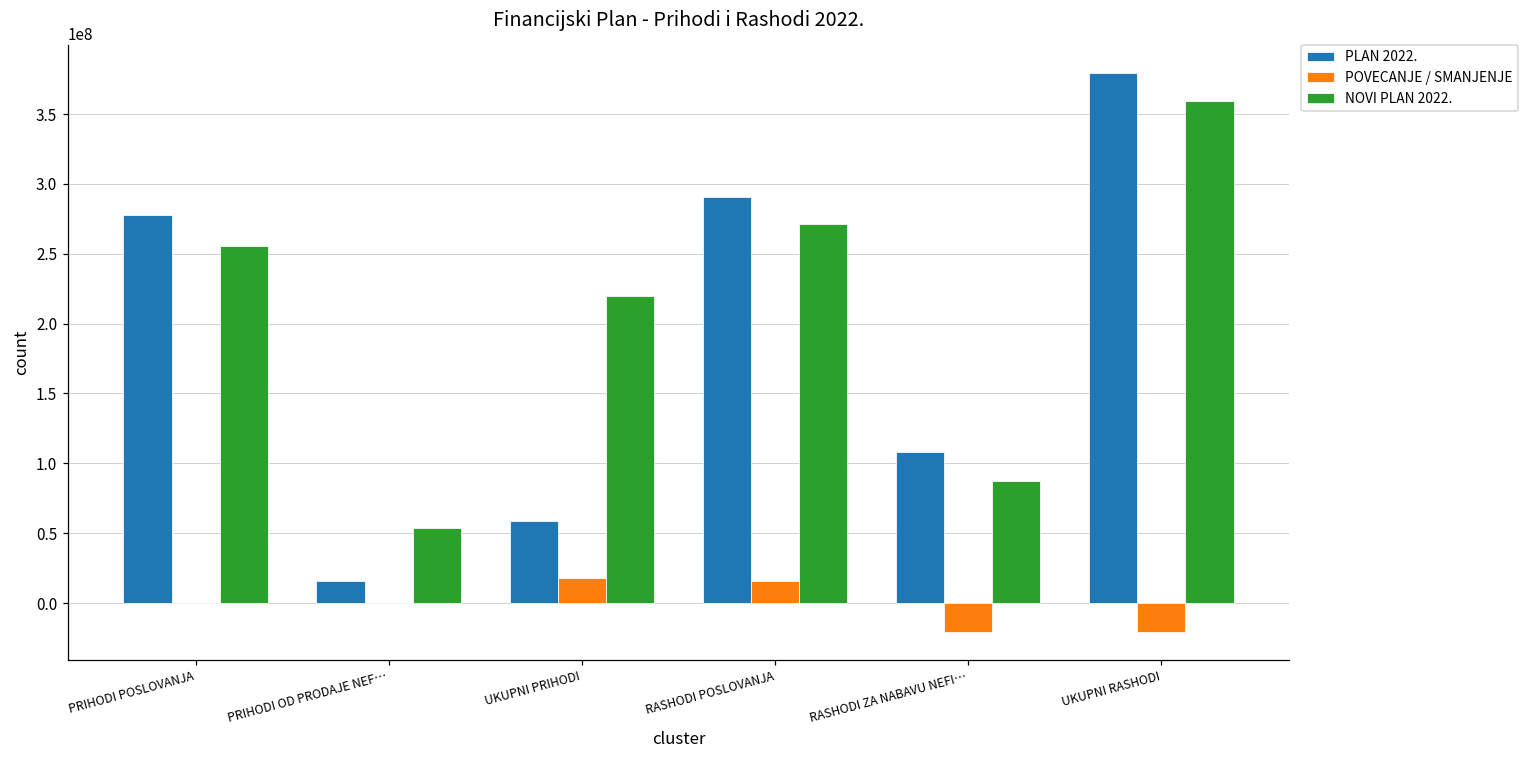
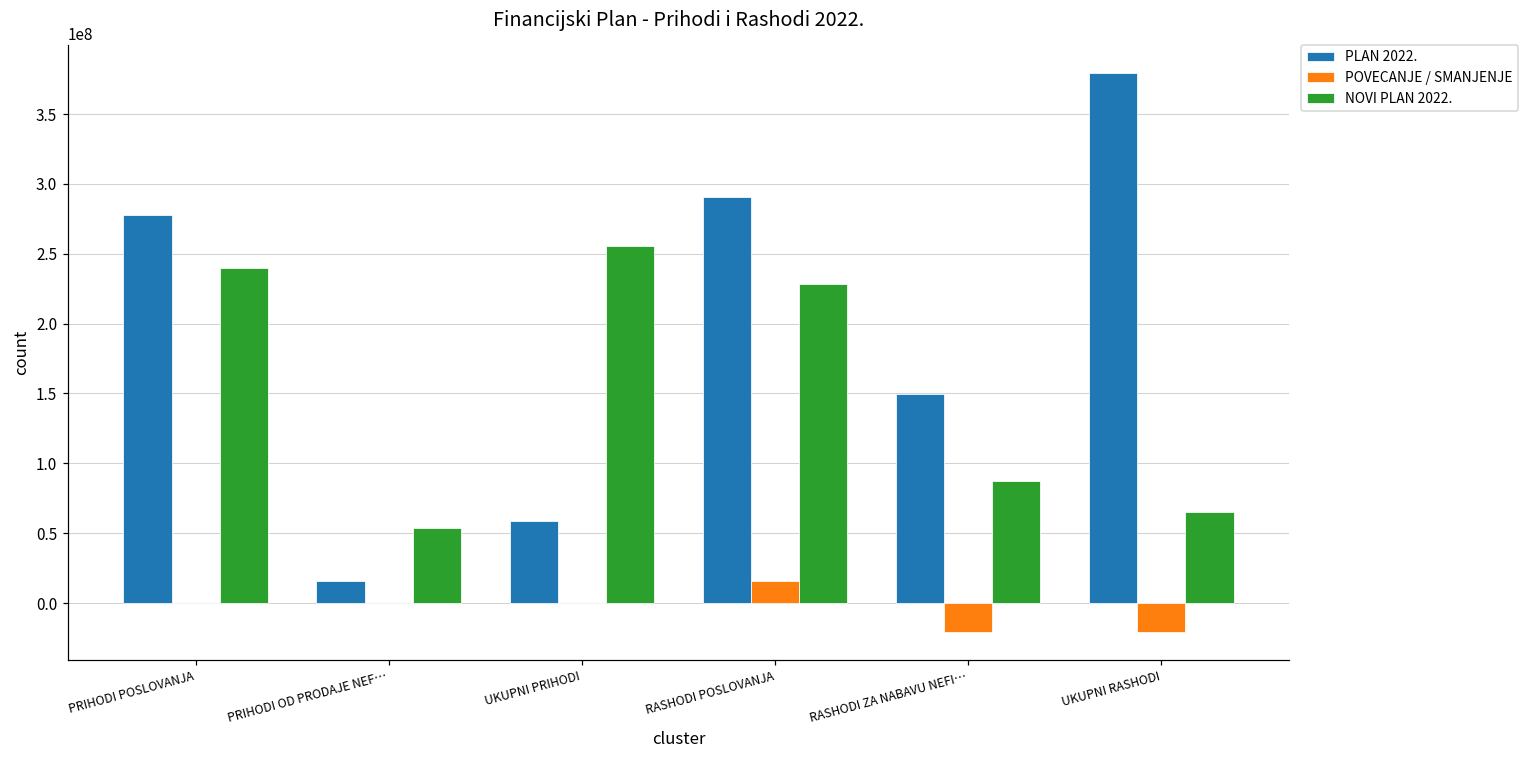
NOVI PLAN 2022., PRIHODI POSLOVANJA: 255000000 -> 240000000
POVECANJE / SMANJENJE, UKUPNI PRIHODI: 18000000 -> 0
NOVI PLAN 2022., UKUPNI PRIHODI: 220000000 -> 255000000
NOVI PLAN 2022., RASHODI POSLOVANJA: 271000000 -> 228000000
PLAN 2022., RASHODI ZA NABAVU NEFI…: 108000000 -> 150000000
NOVI PLAN 2022., UKUPNI RASHODI: 359000000 -> 65000000
